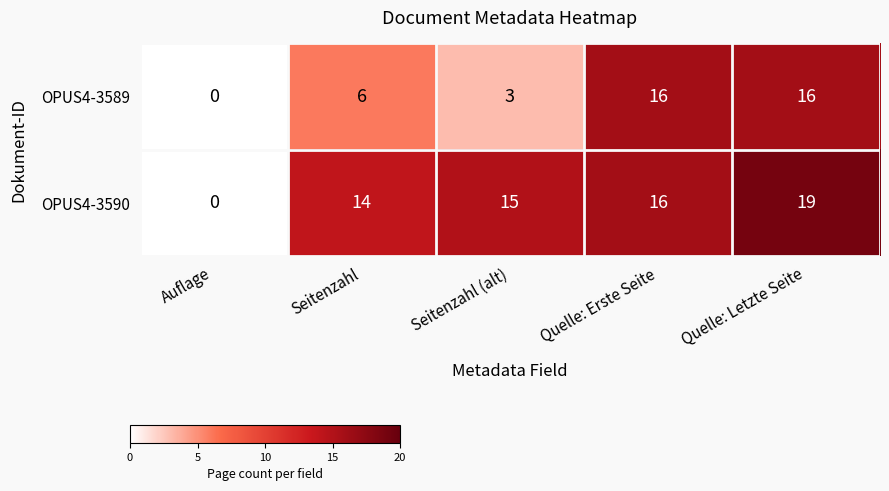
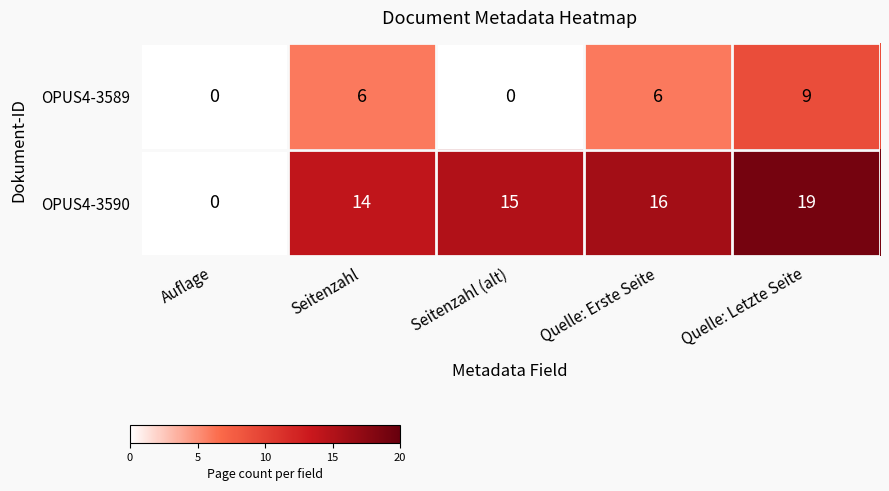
OPUS4-3589, Seitenzahl (alt): 3 -> 0
OPUS4-3589, Quelle: Erste Seite: 16 -> 6
OPUS4-3589, Quelle: Letzte Seite: 16 -> 9
